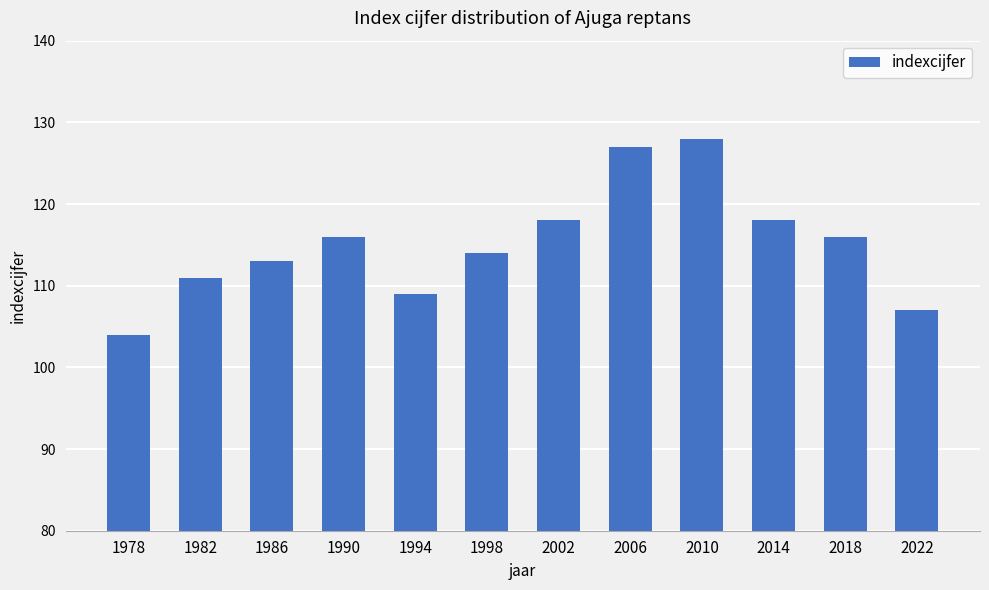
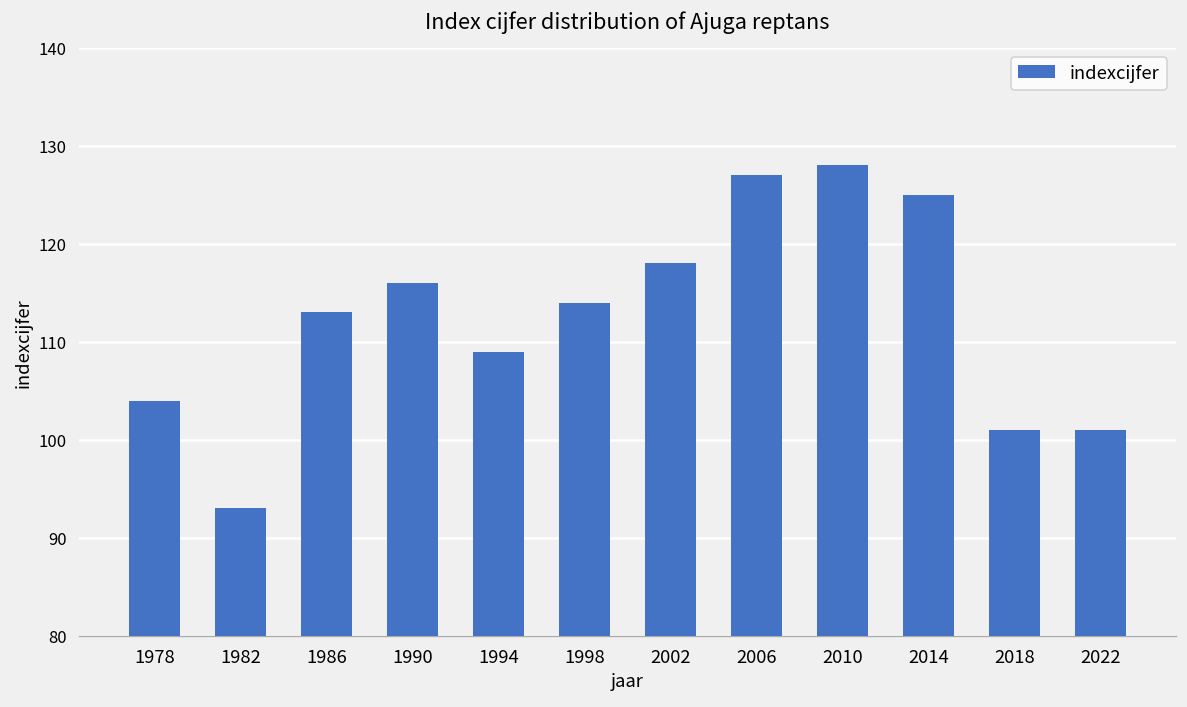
1982: 111 -> 93
2014: 118 -> 125
2018: 116 -> 101
2022: 107 -> 101
